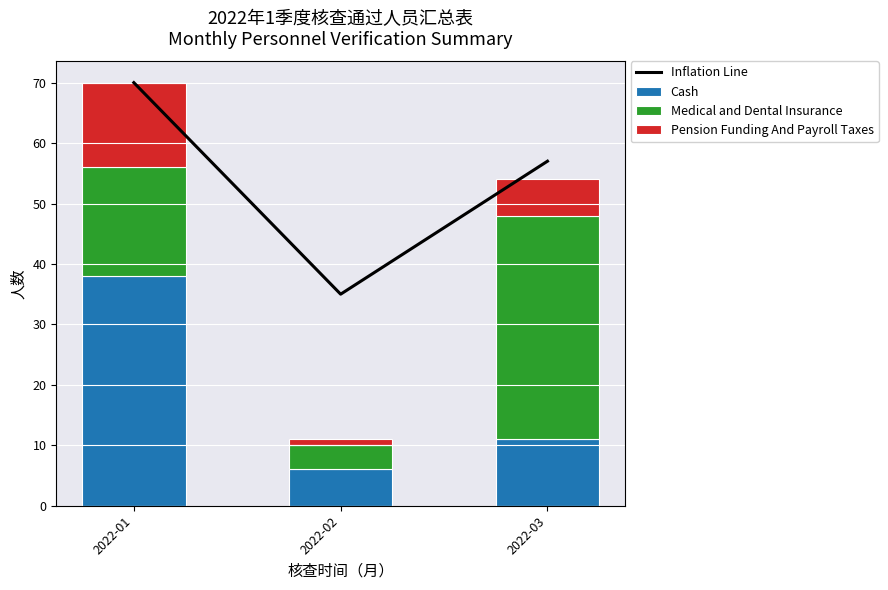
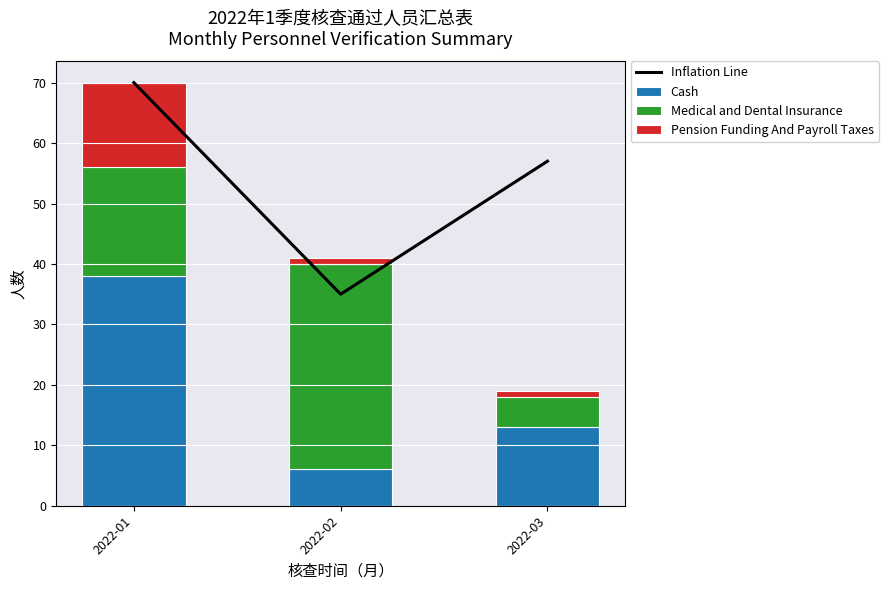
Medical and Dental Insurance, 2022-02: 4 -> 34
Cash, 2022-03: 11 -> 13
Medical and Dental Insurance, 2022-03: 37 -> 5
Pension Funding And Payroll Taxes, 2022-03: 6 -> 1
